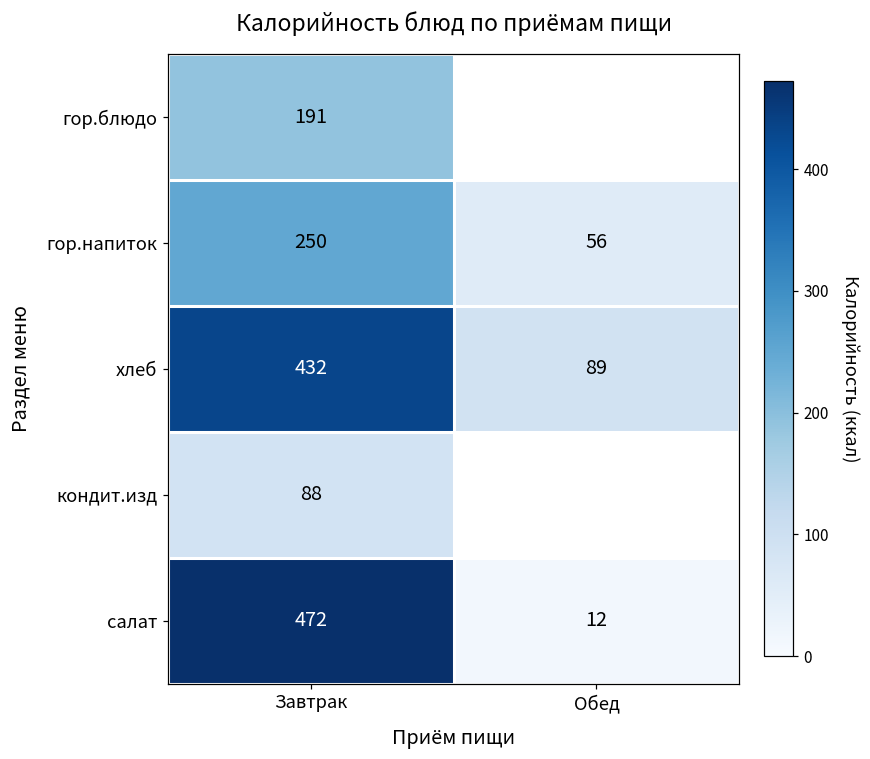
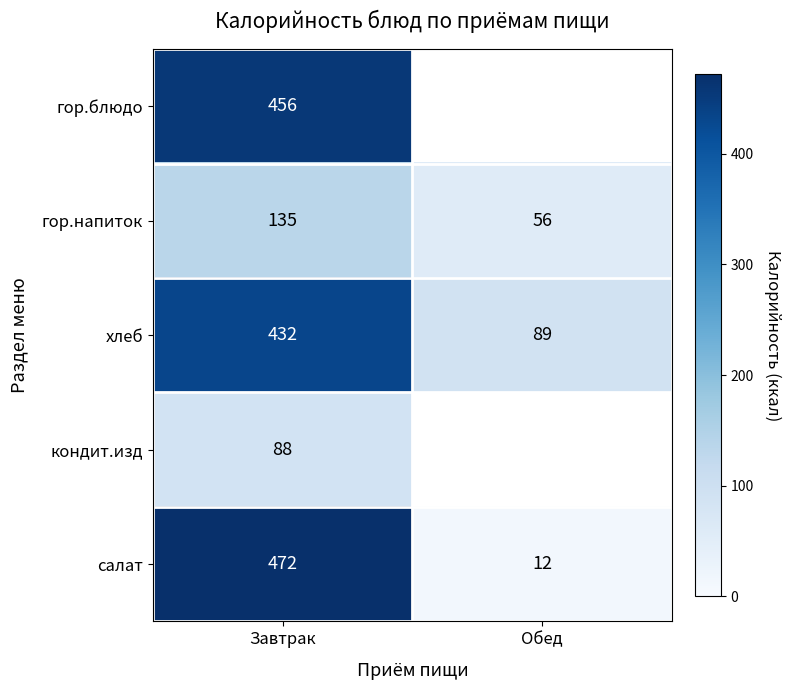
гор.блюдо, Завтрак: 191 -> 456
гор.напиток, Завтрак: 250 -> 135
